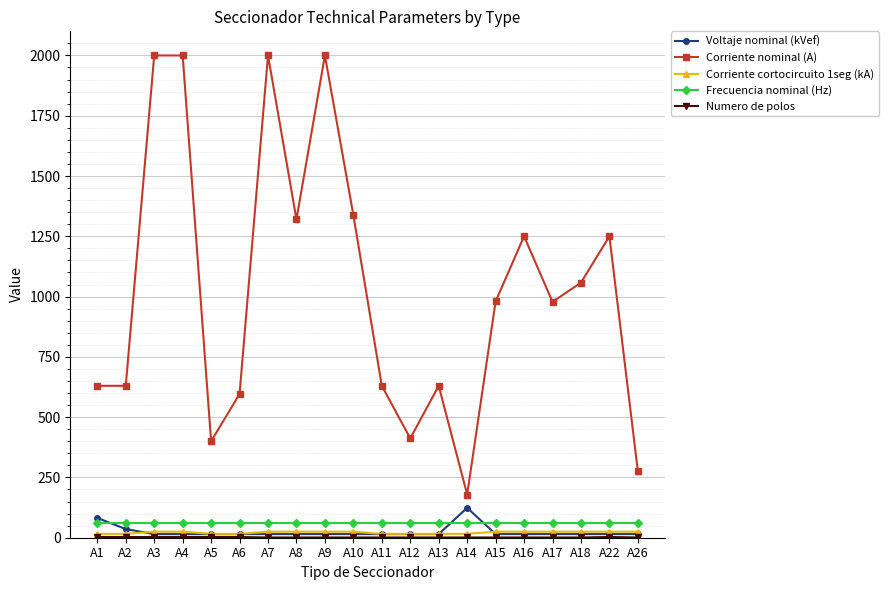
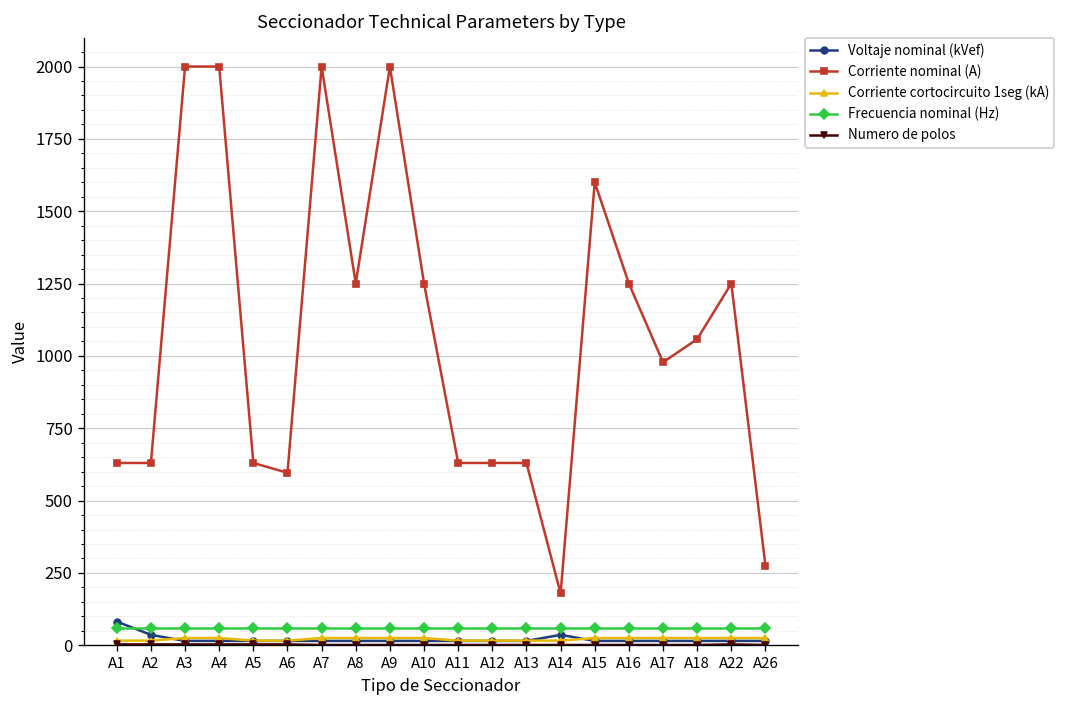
Corriente nominal (A), A5: 400 -> 630
Corriente nominal (A), A8: 1320 -> 1250
Corriente nominal (A), A10: 1340 -> 1250
Corriente nominal (A), A12: 410 -> 630
Voltaje nominal (kVef), A14: 120 -> 40
Corriente nominal (A), A15: 980 -> 1600
